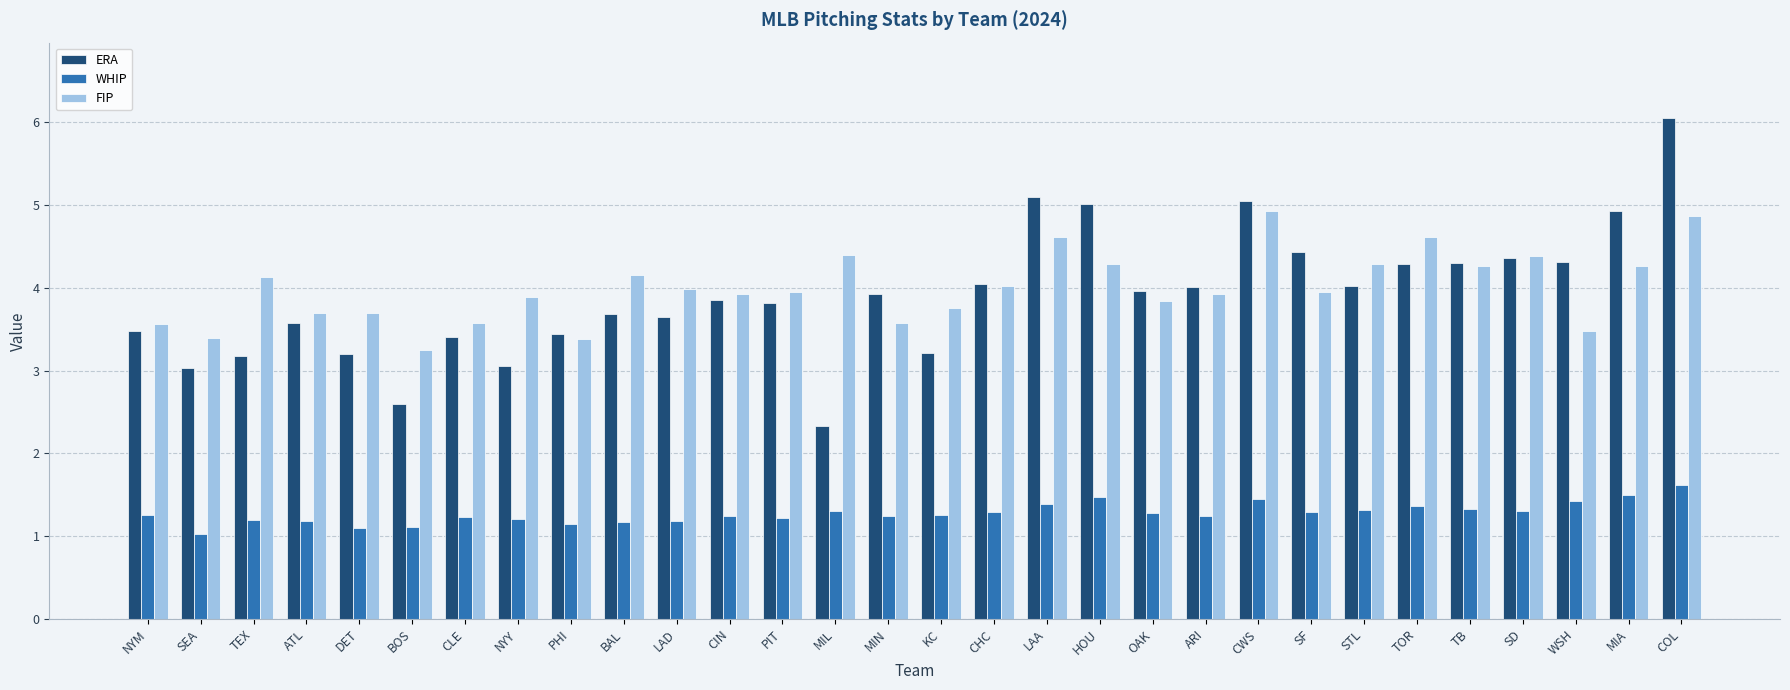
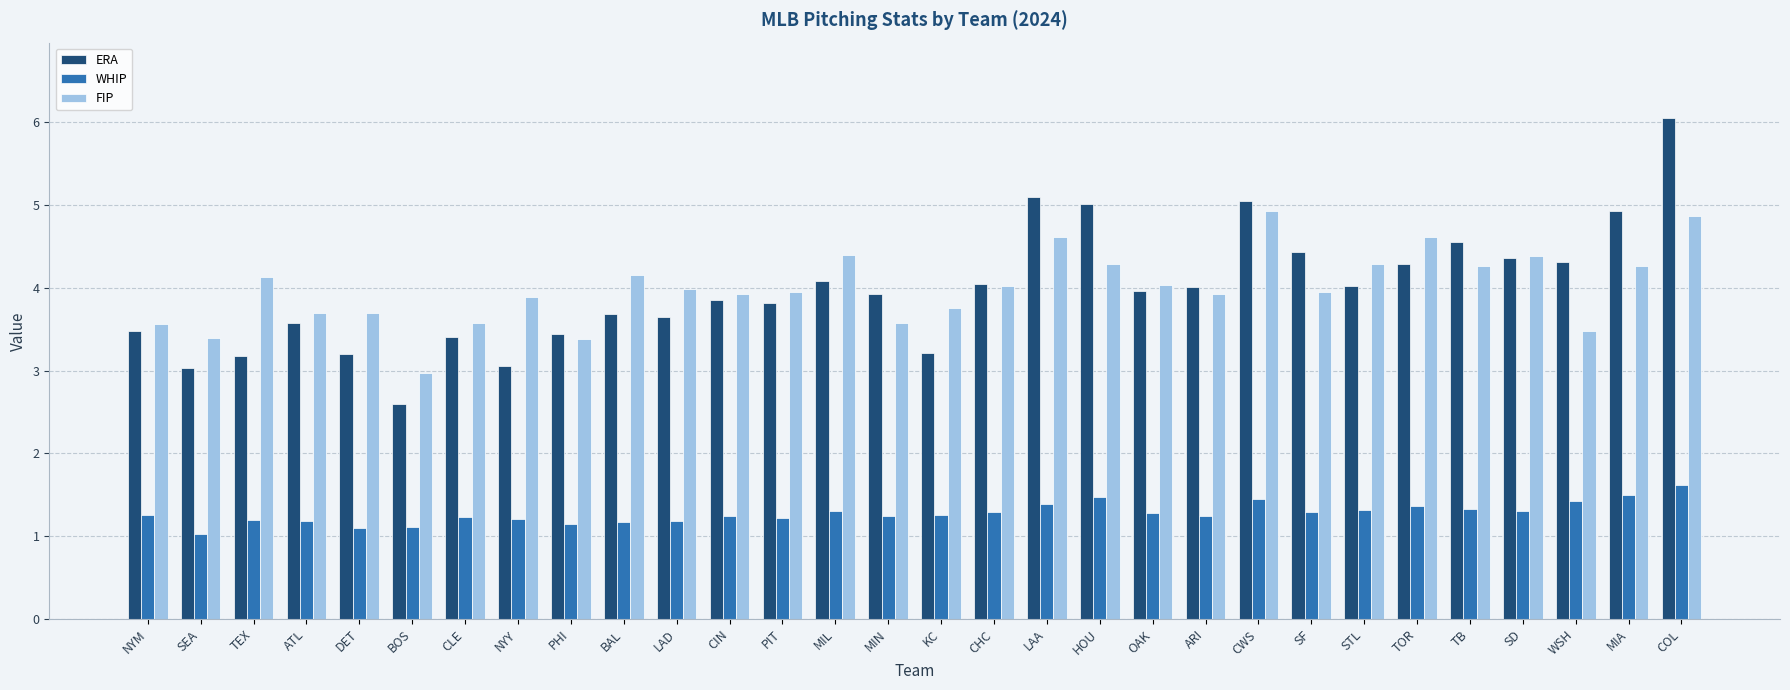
FIP, BOS: 3.3 -> 3.0
ERA, MIL: 2.3 -> 4.1
FIP, OAK: 3.8 -> 4.0
ERA, TB: 4.3 -> 4.6
